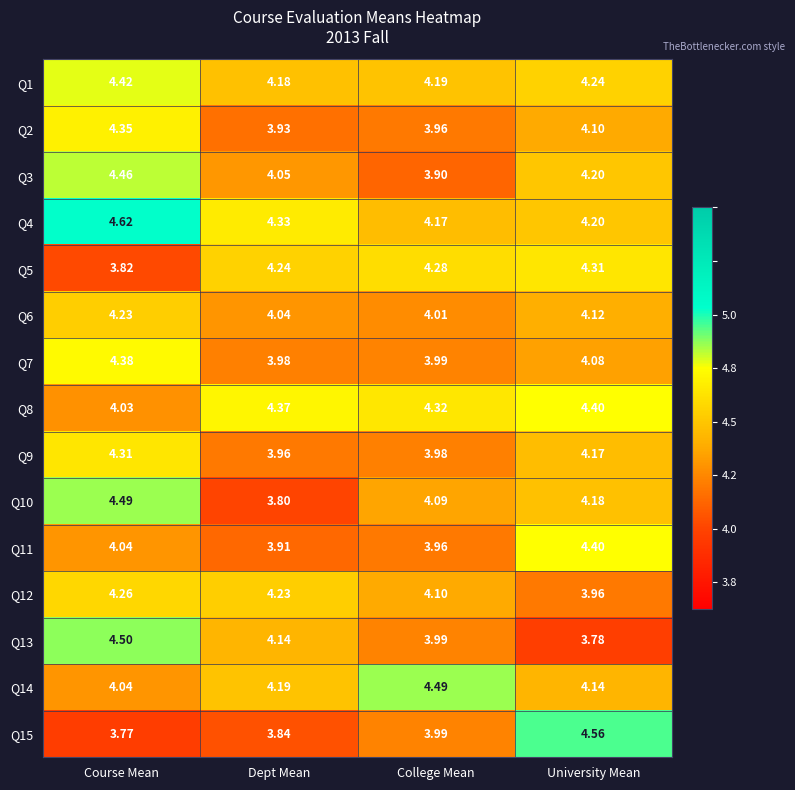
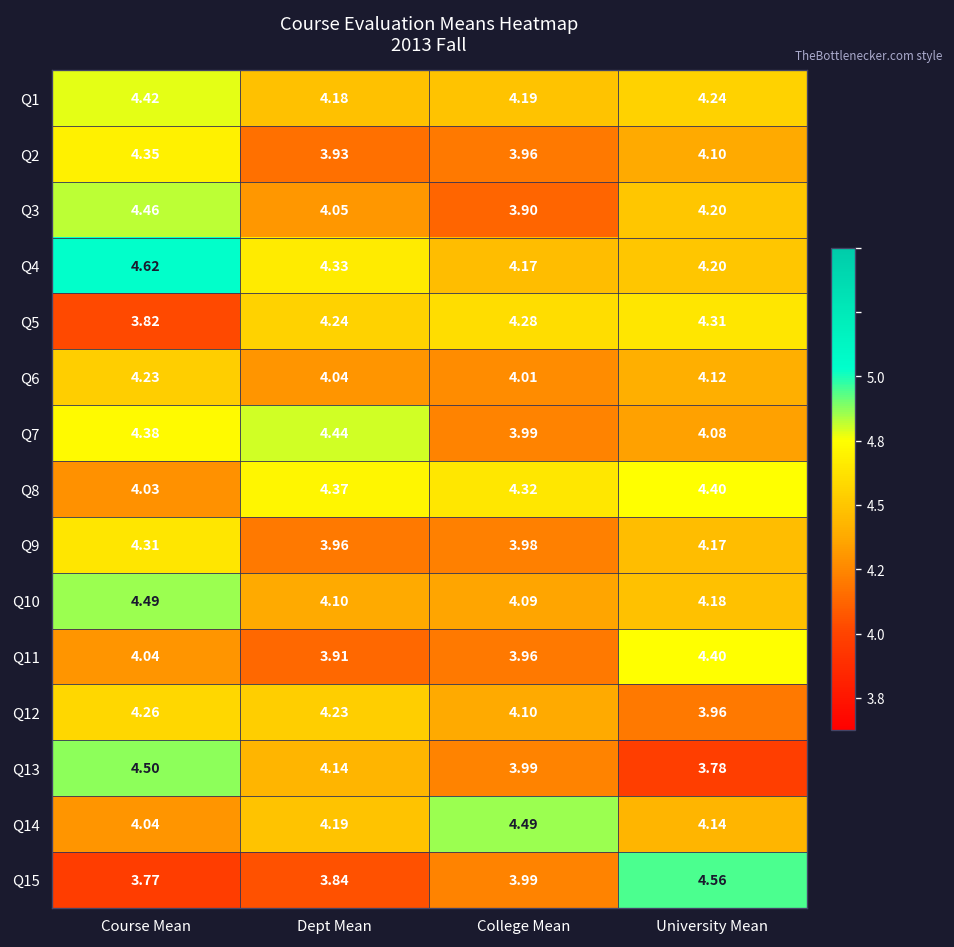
Q7, Dept Mean: 3.98 -> 4.44
Q10, Dept Mean: 3.80 -> 4.10
